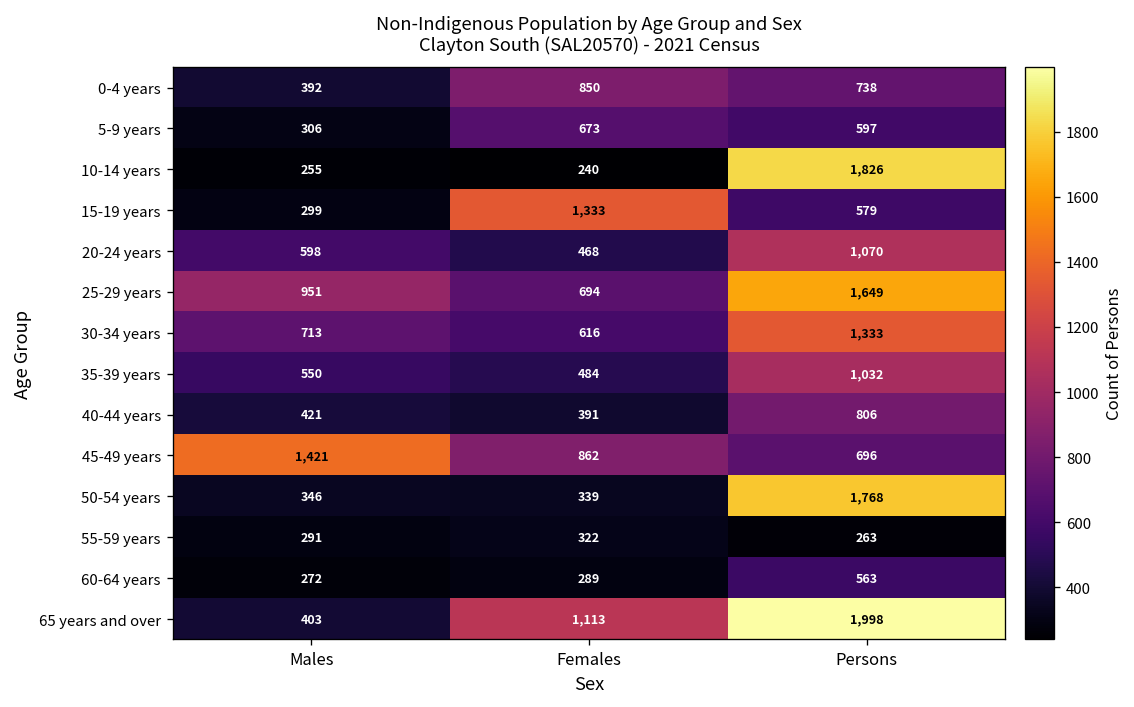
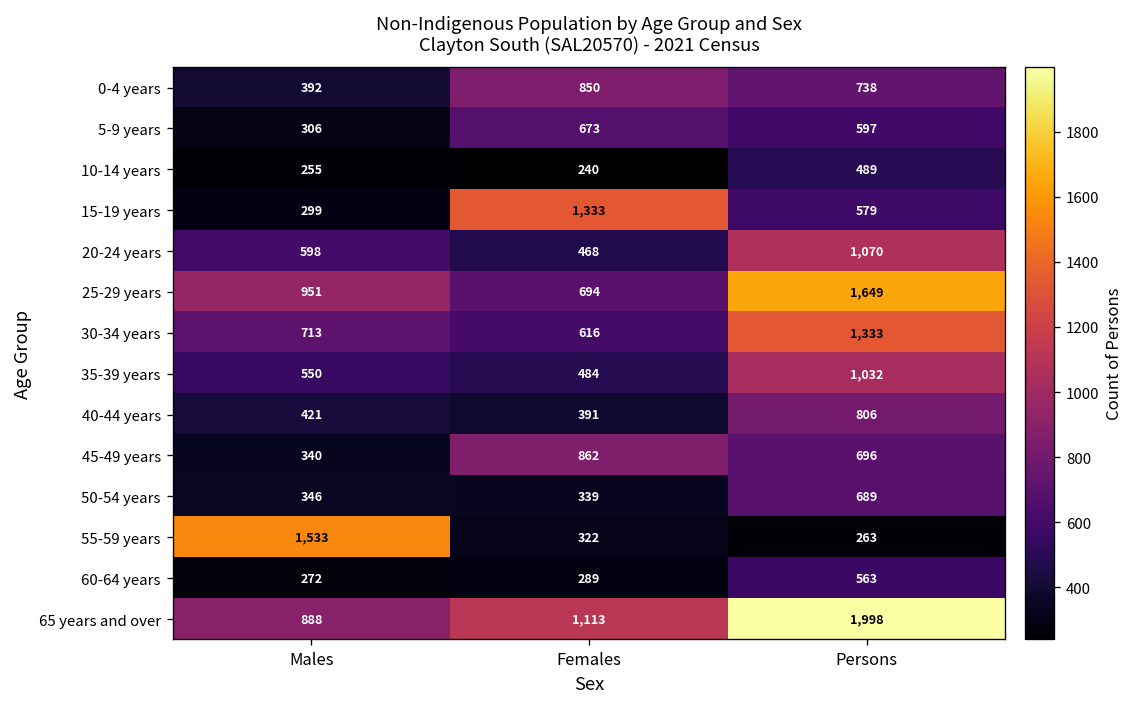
10-14 years, Persons: 1,826 -> 489
45-49 years, Males: 1,421 -> 340
50-54 years, Persons: 1,768 -> 689
55-59 years, Males: 291 -> 1,533
65 years and over, Males: 403 -> 888
